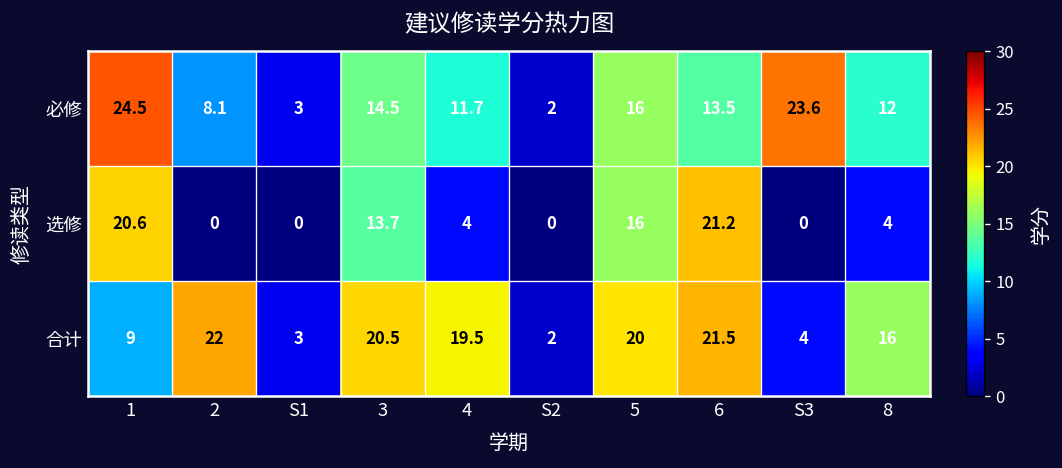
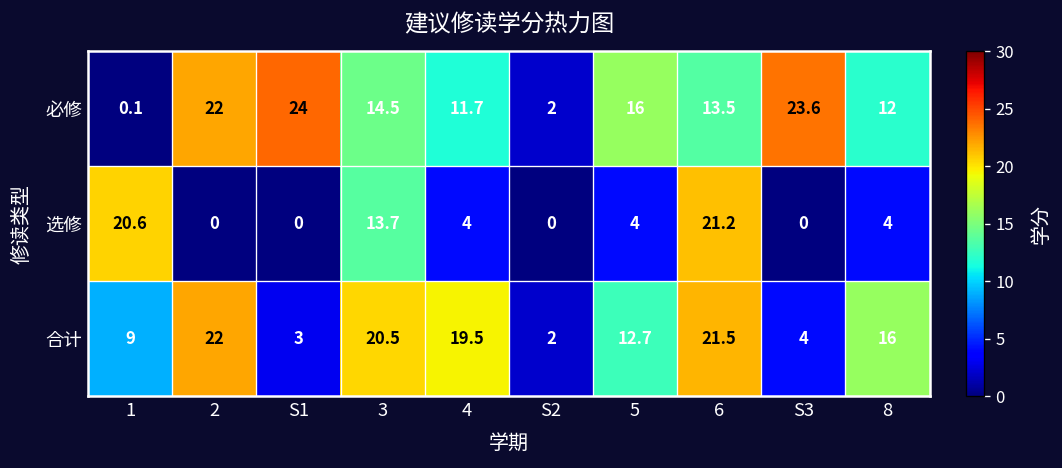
必修, 1: 24.5 -> 0.1
必修, 2: 8.1 -> 22
必修, S1: 3 -> 24
选修, 5: 16 -> 4
合计, 5: 20 -> 12.7
